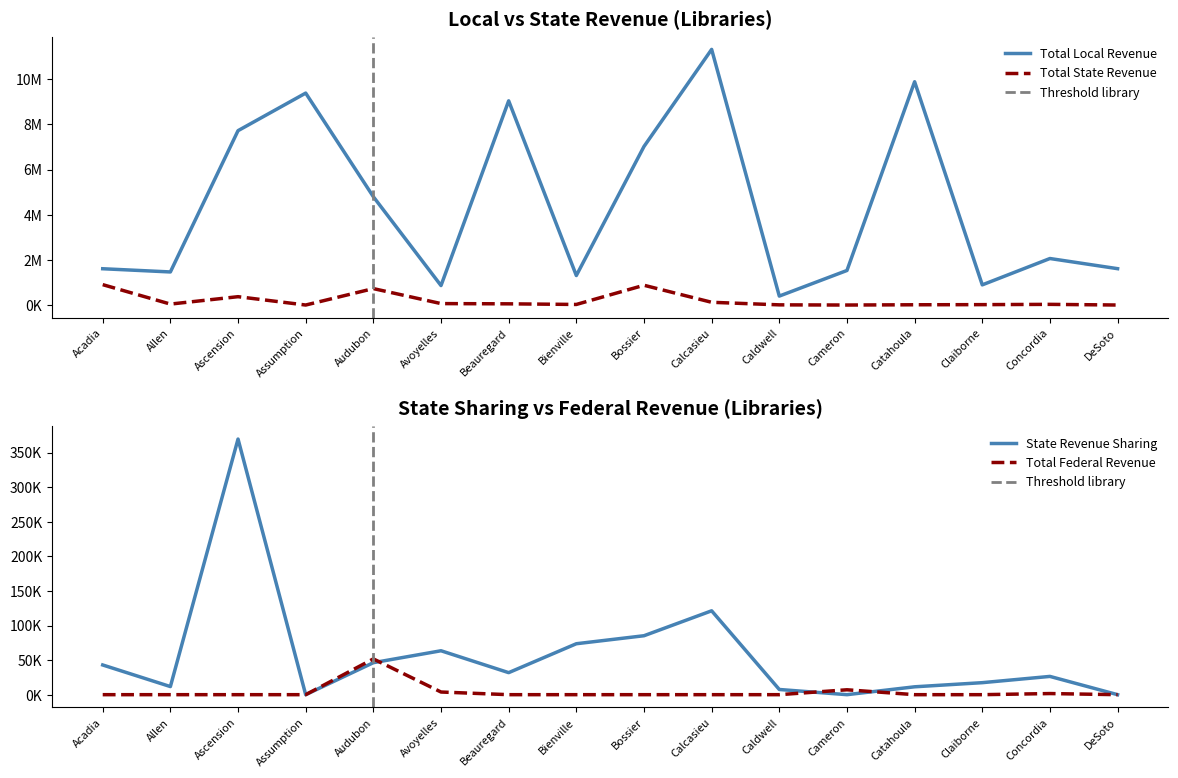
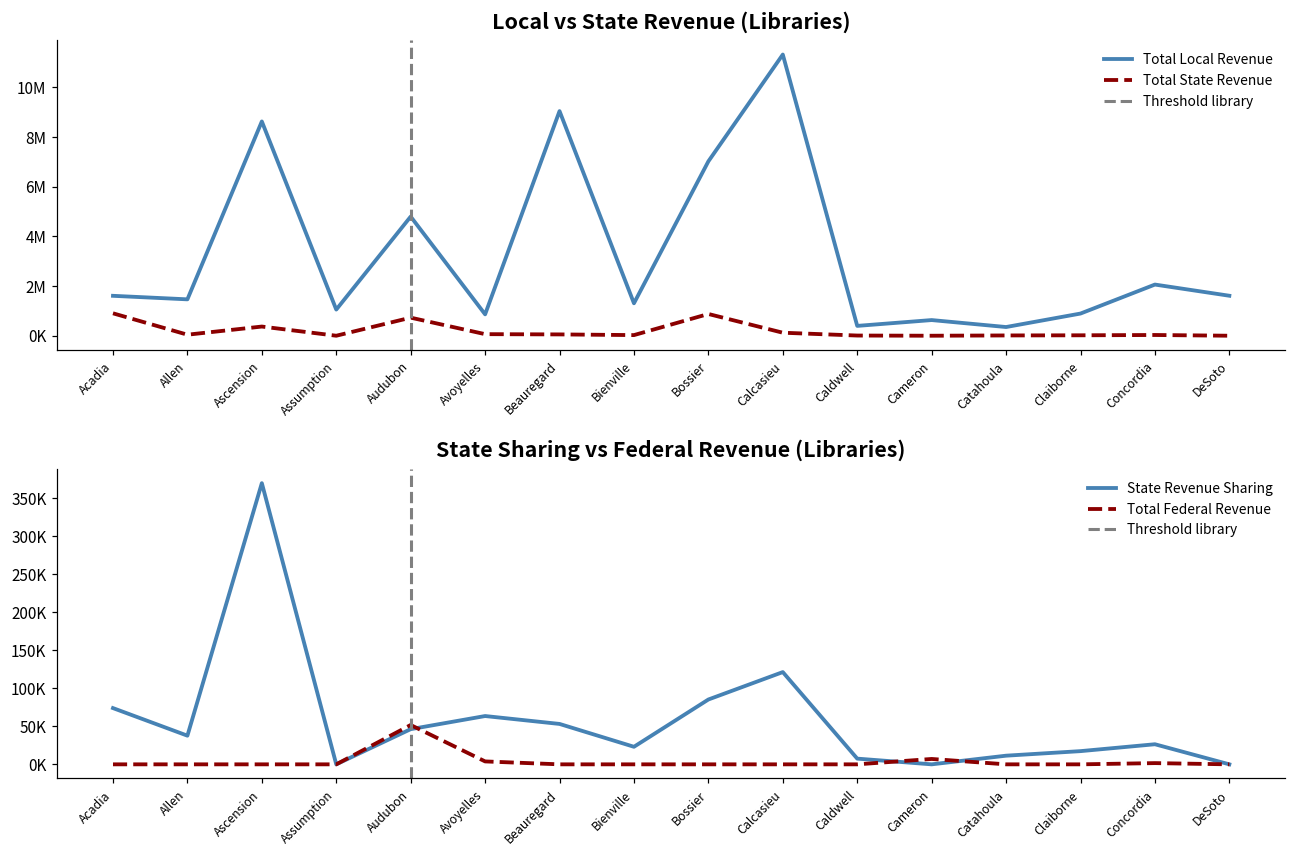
Local vs State Revenue (Libraries), Total Local Revenue, Ascension: 7700000 -> 8600000
Local vs State Revenue (Libraries), Total Local Revenue, Assumption: 9400000 -> 1100000
Local vs State Revenue (Libraries), Total Local Revenue, Cameron: 1500000 -> 600000
Local vs State Revenue (Libraries), Total Local Revenue, Catahoula: 9900000 -> 400000
State Sharing vs Federal Revenue (Libraries), State Revenue Sharing, Acadia: 40000 -> 70000
State Sharing vs Federal Revenue (Libraries), State Revenue Sharing, Allen: 10000 -> 40000
State Sharing vs Federal Revenue (Libraries), State Revenue Sharing, Beauregard: 30000 -> 50000
State Sharing vs Federal Revenue (Libraries), State Revenue Sharing, Bienville: 70000 -> 20000
